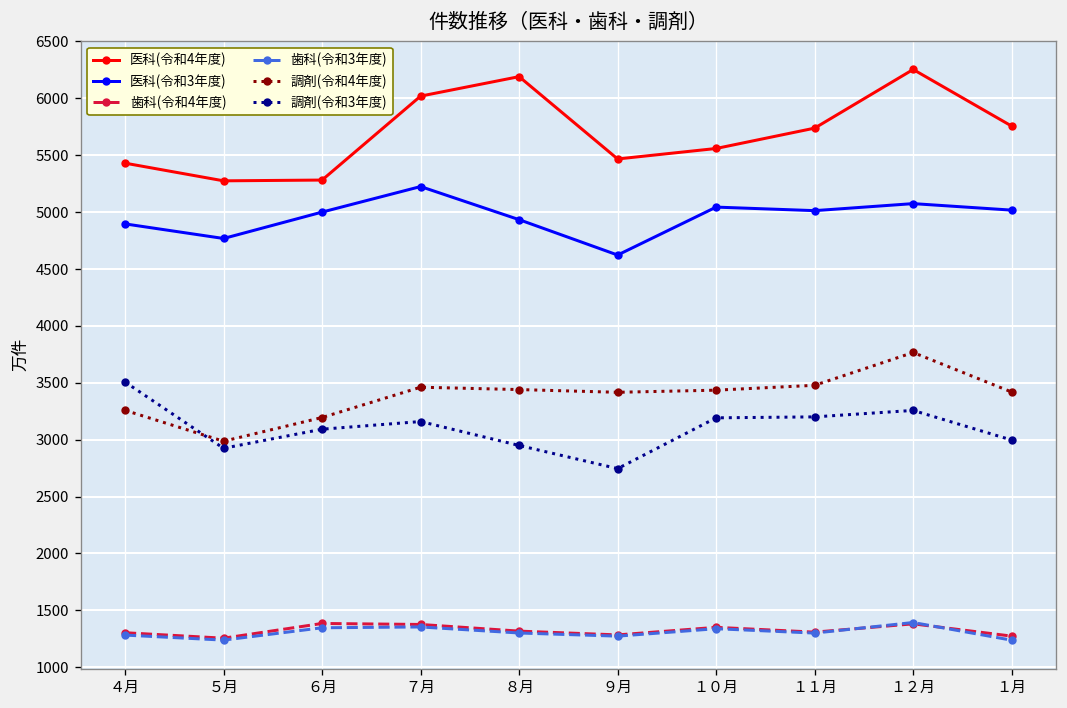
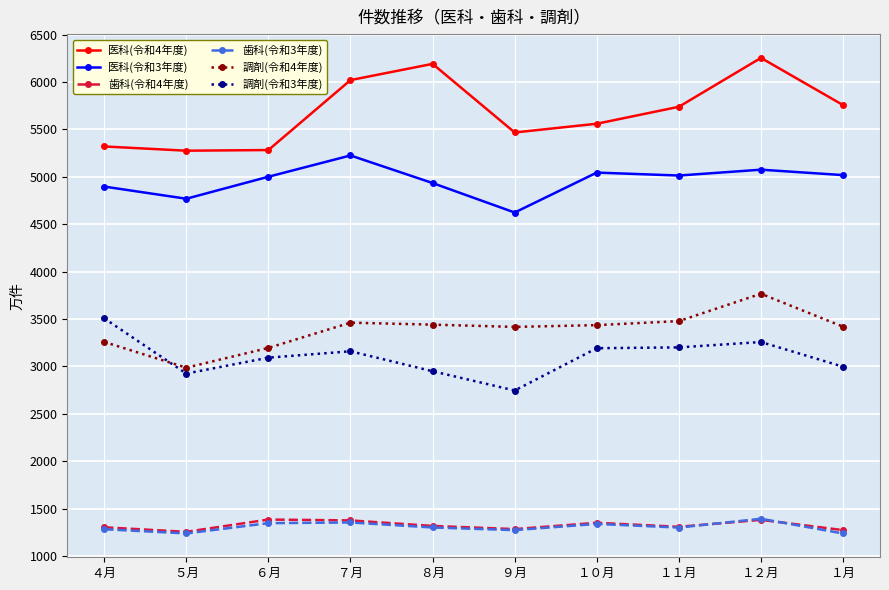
医科(令和4年度), ４月: 5400 -> 5300
